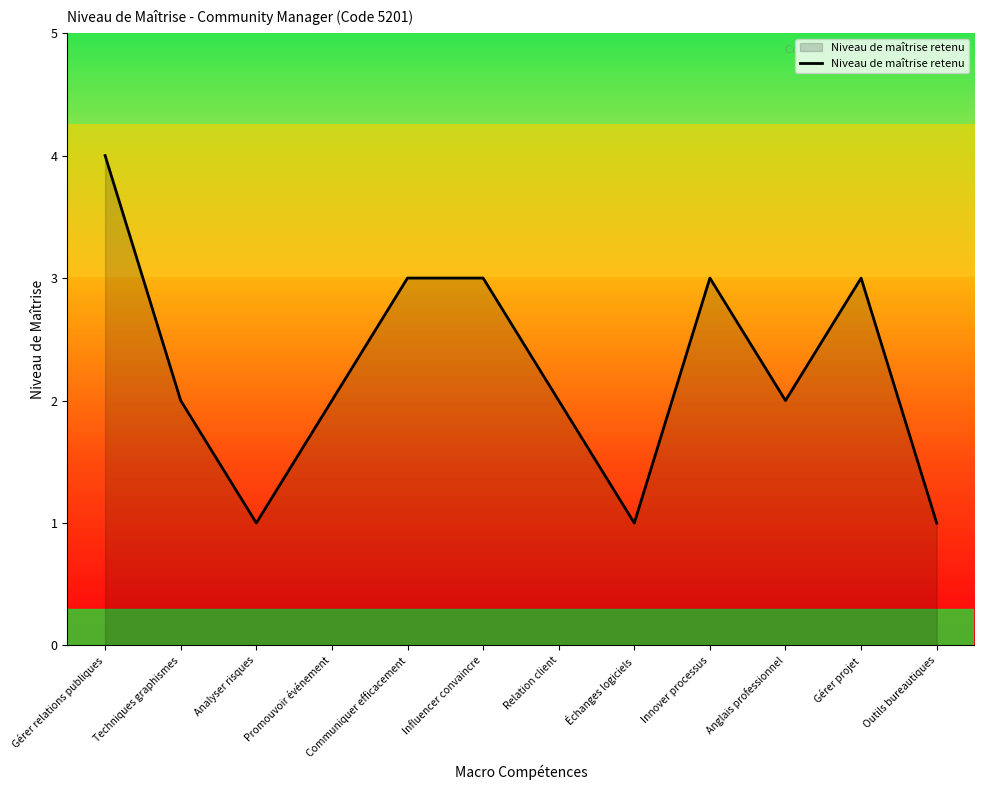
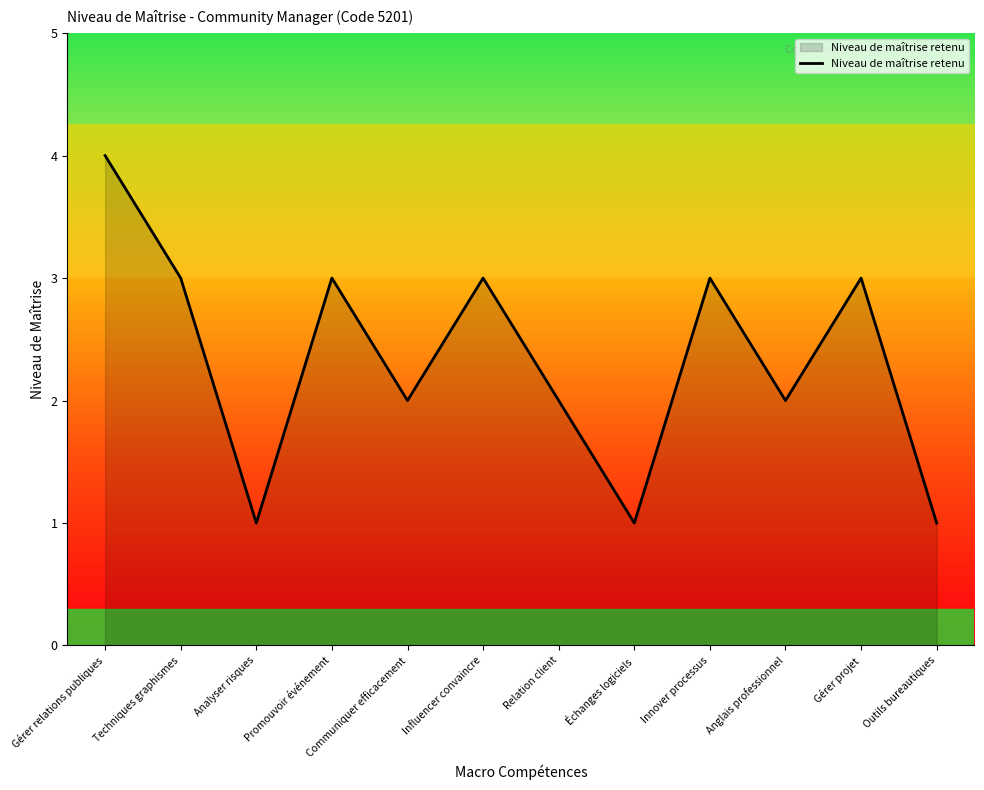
Techniques graphismes: 2 -> 3
Promouvoir événement: 2 -> 3
Communiquer efficacement: 3 -> 2
